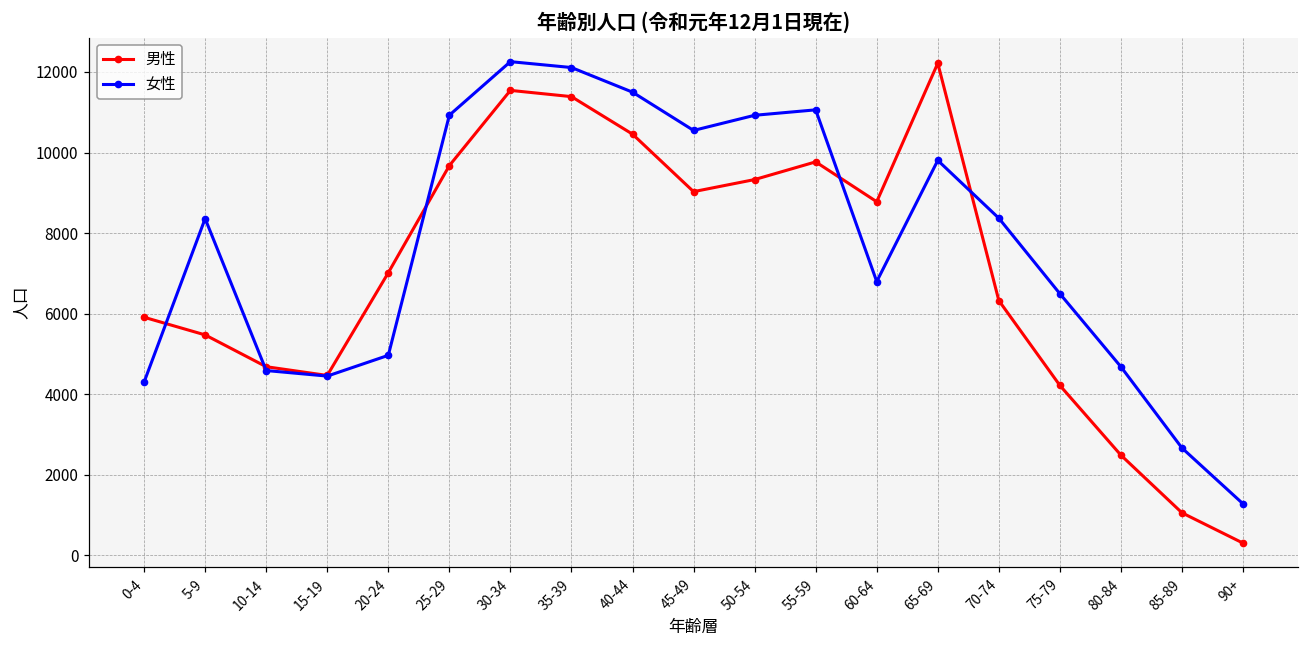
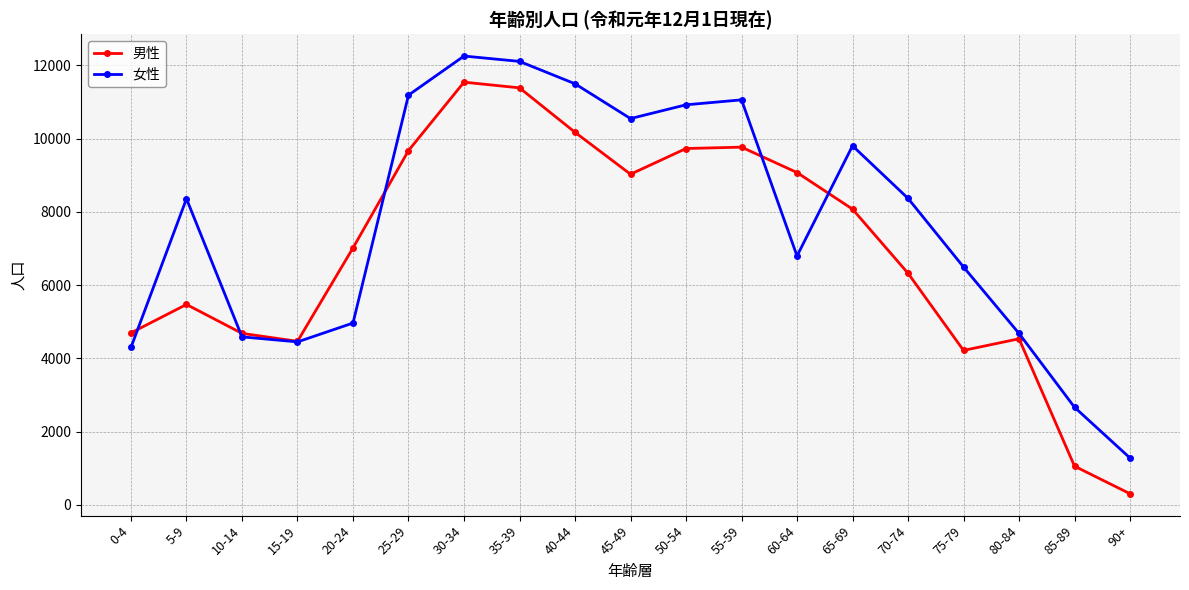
男性, 0-4: 5900 -> 4700
女性, 25-29: 10900 -> 11200
男性, 40-44: 10500 -> 10200
男性, 50-54: 9300 -> 9700
男性, 60-64: 8800 -> 9100
男性, 65-69: 12200 -> 8100
男性, 80-84: 2500 -> 4500
